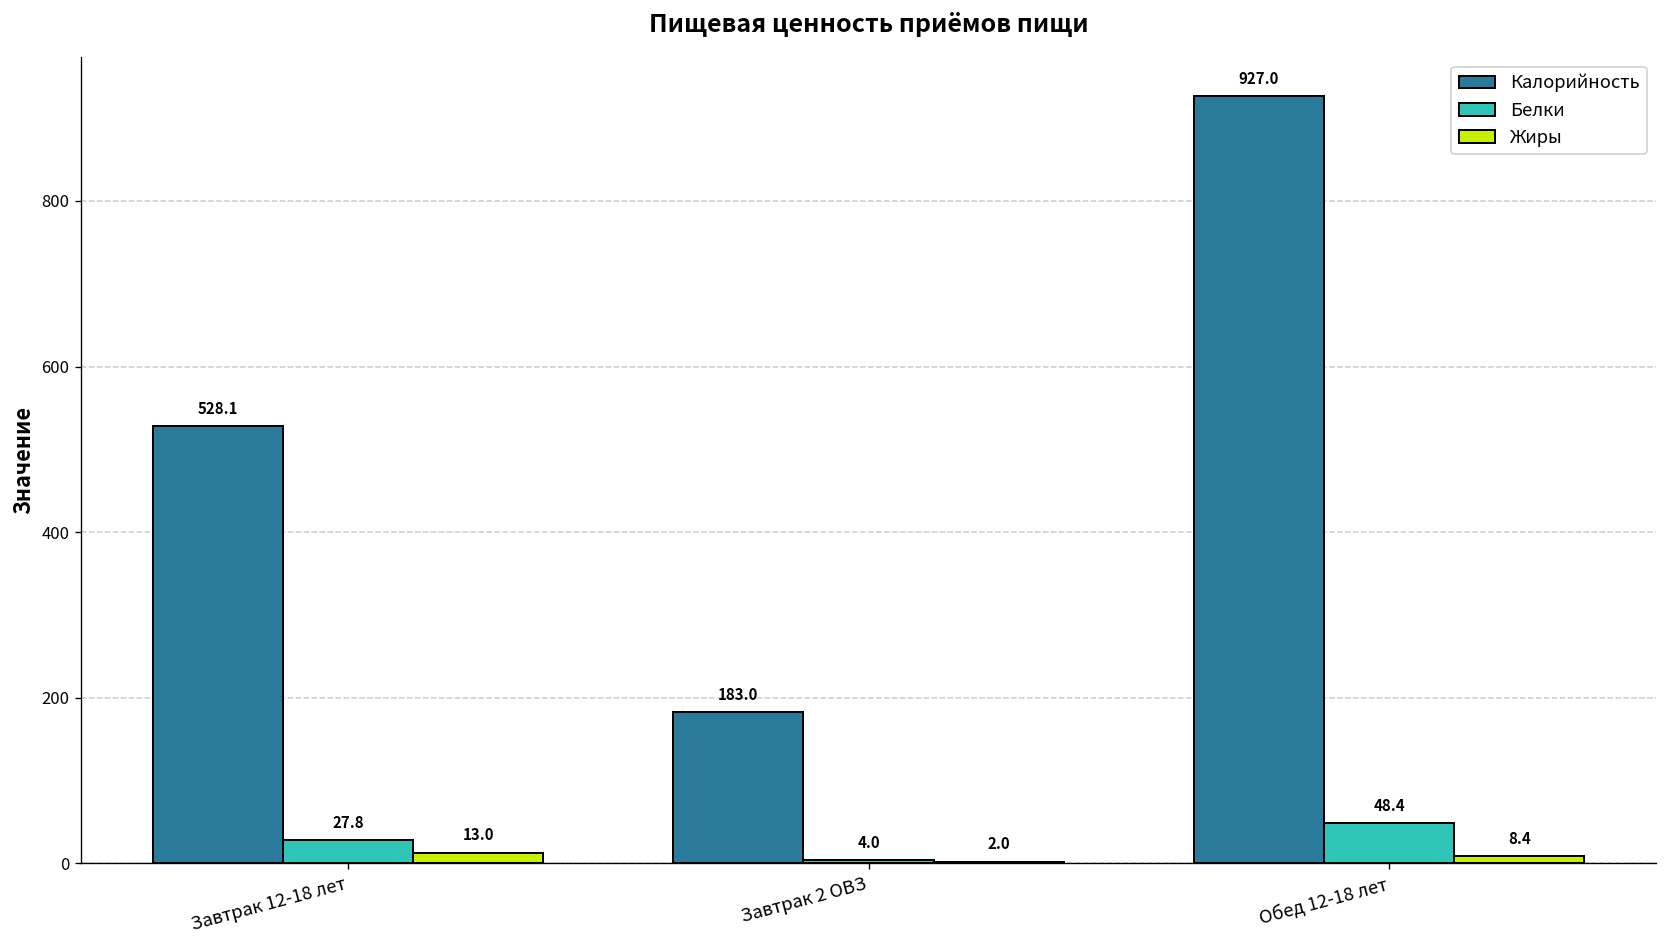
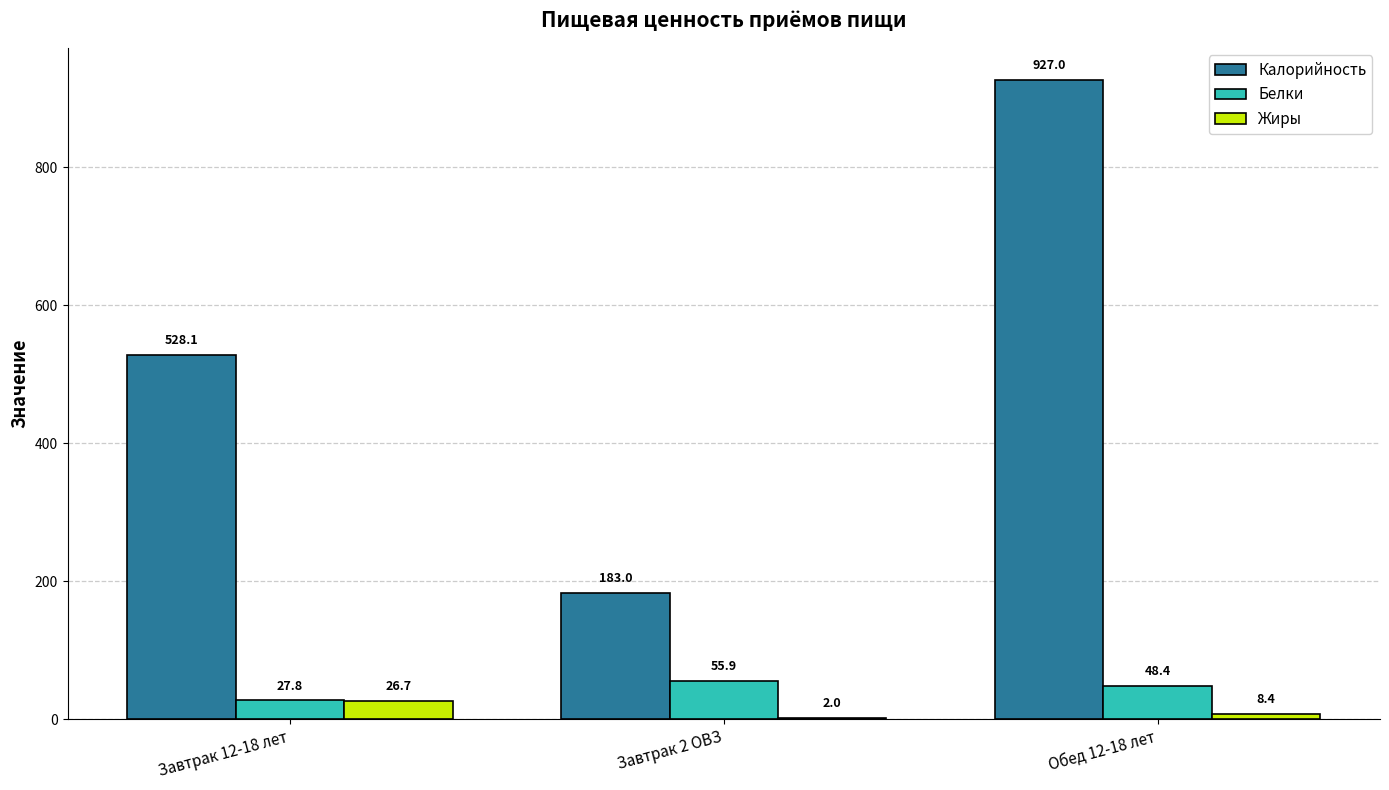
Жиры, Завтрак 12-18 лет: 13.0 -> 26.7
Белки, Завтрак 2 ОВЗ: 4.0 -> 55.9
